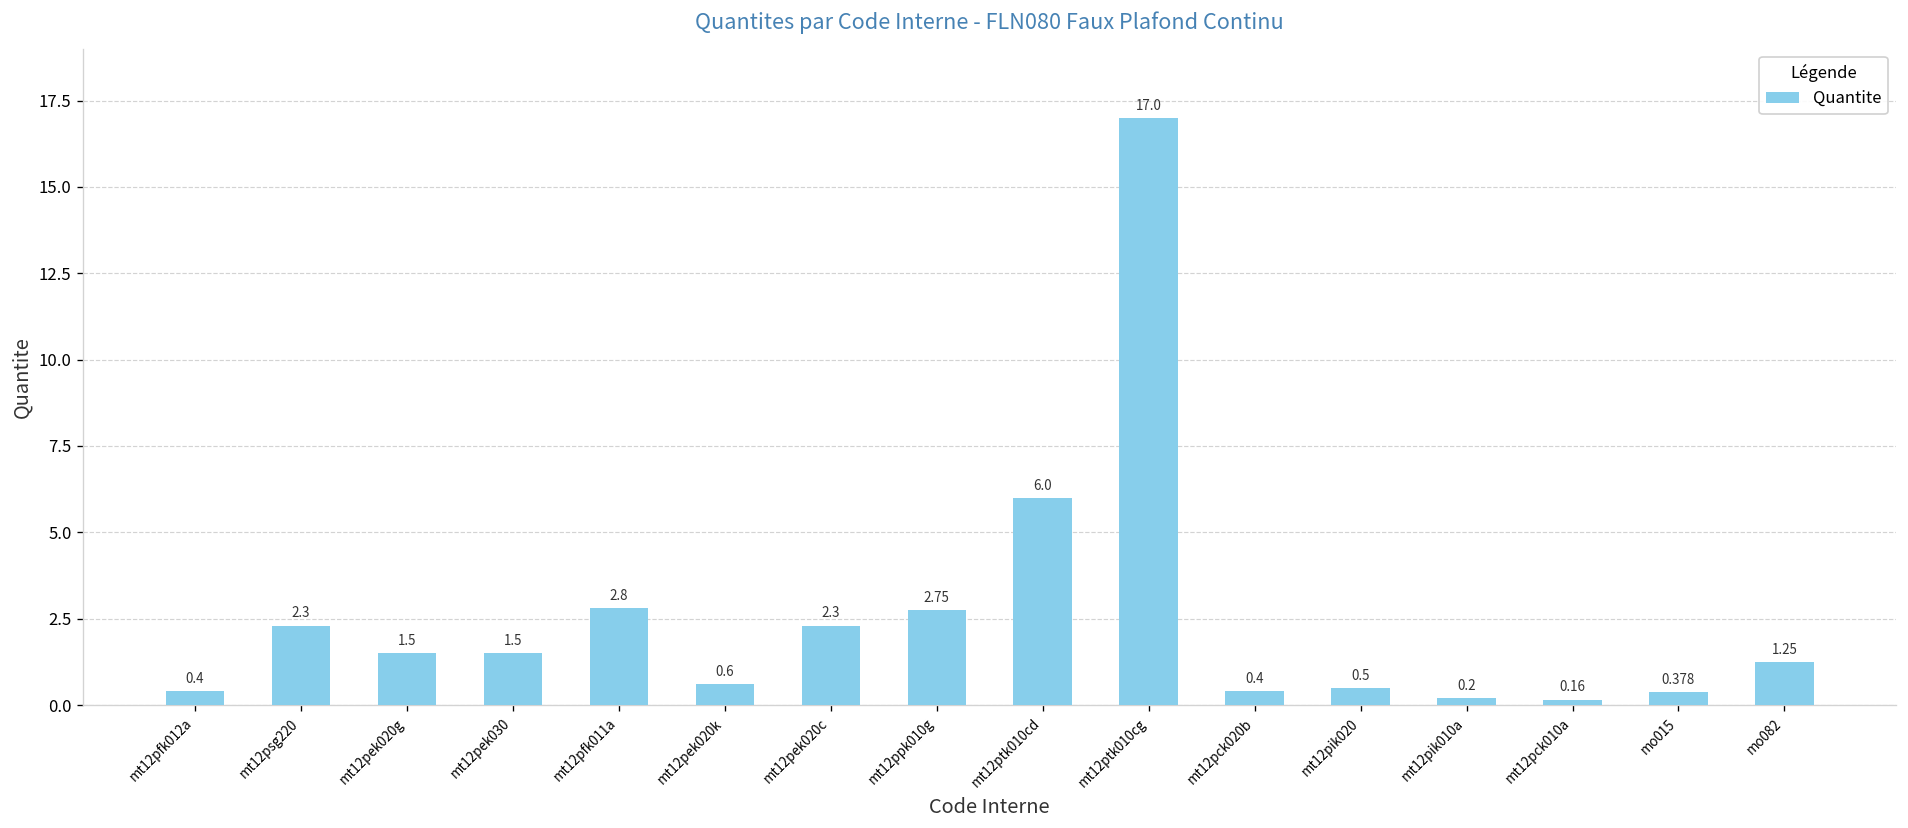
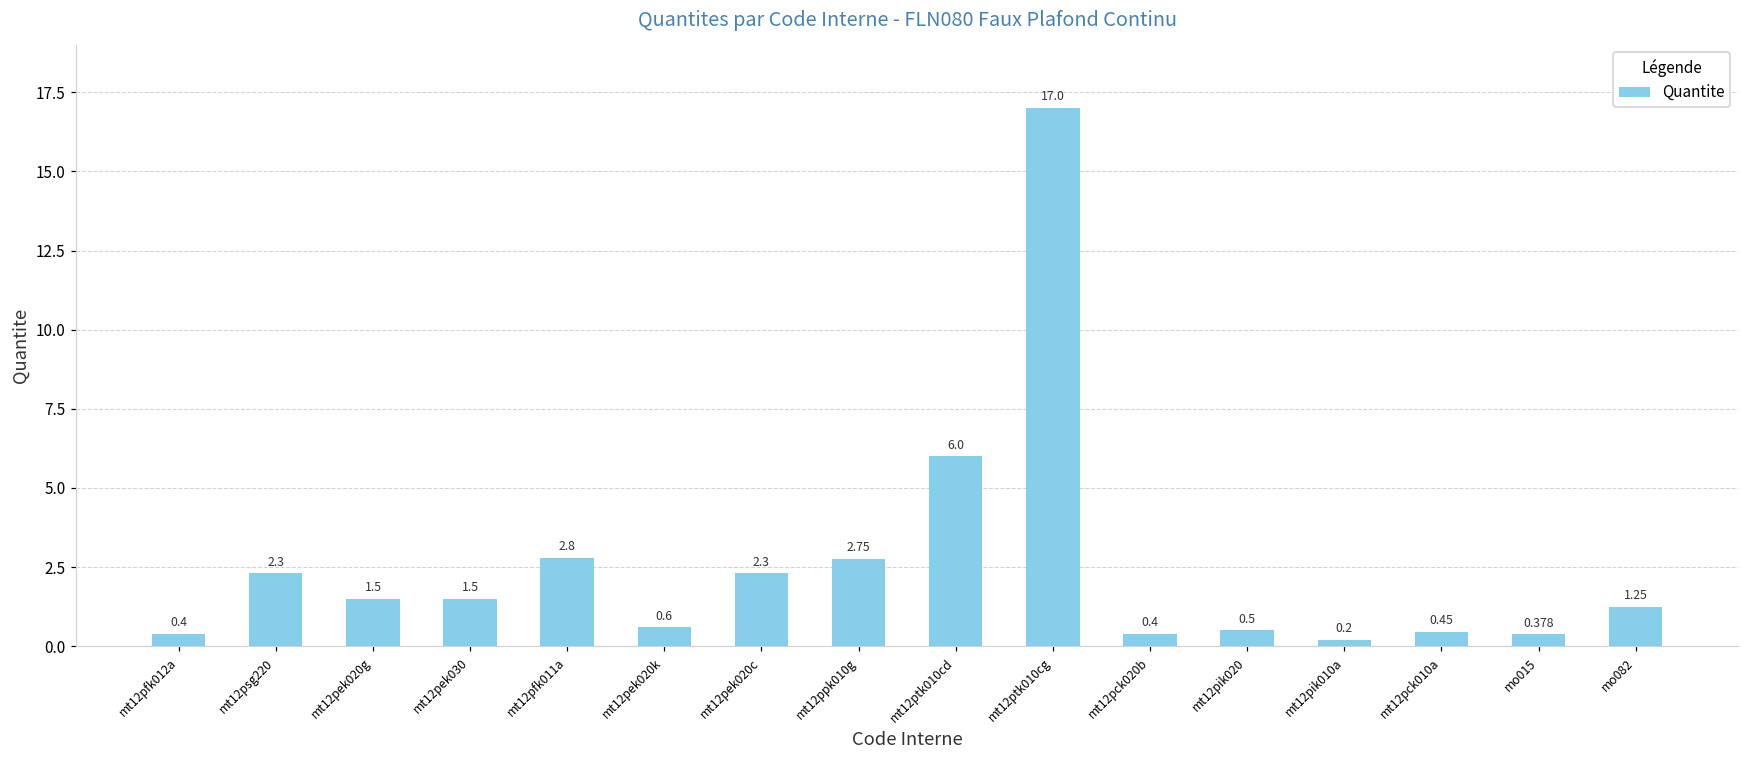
mt12pck010a: 0.16 -> 0.45
